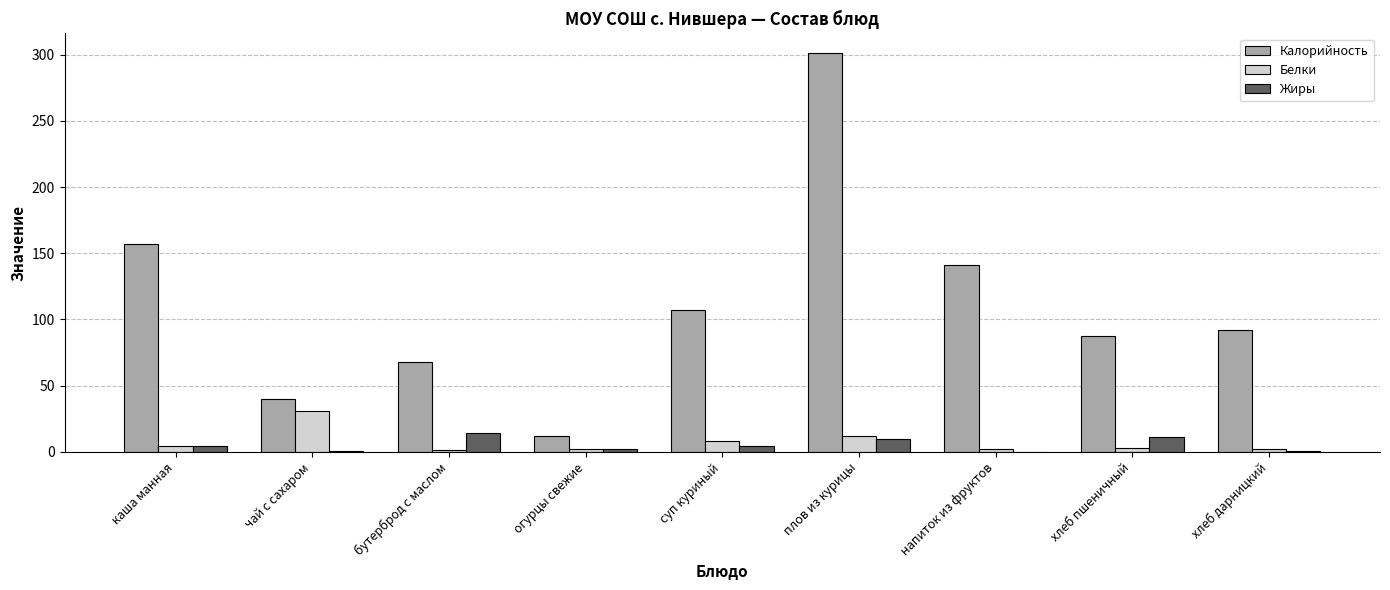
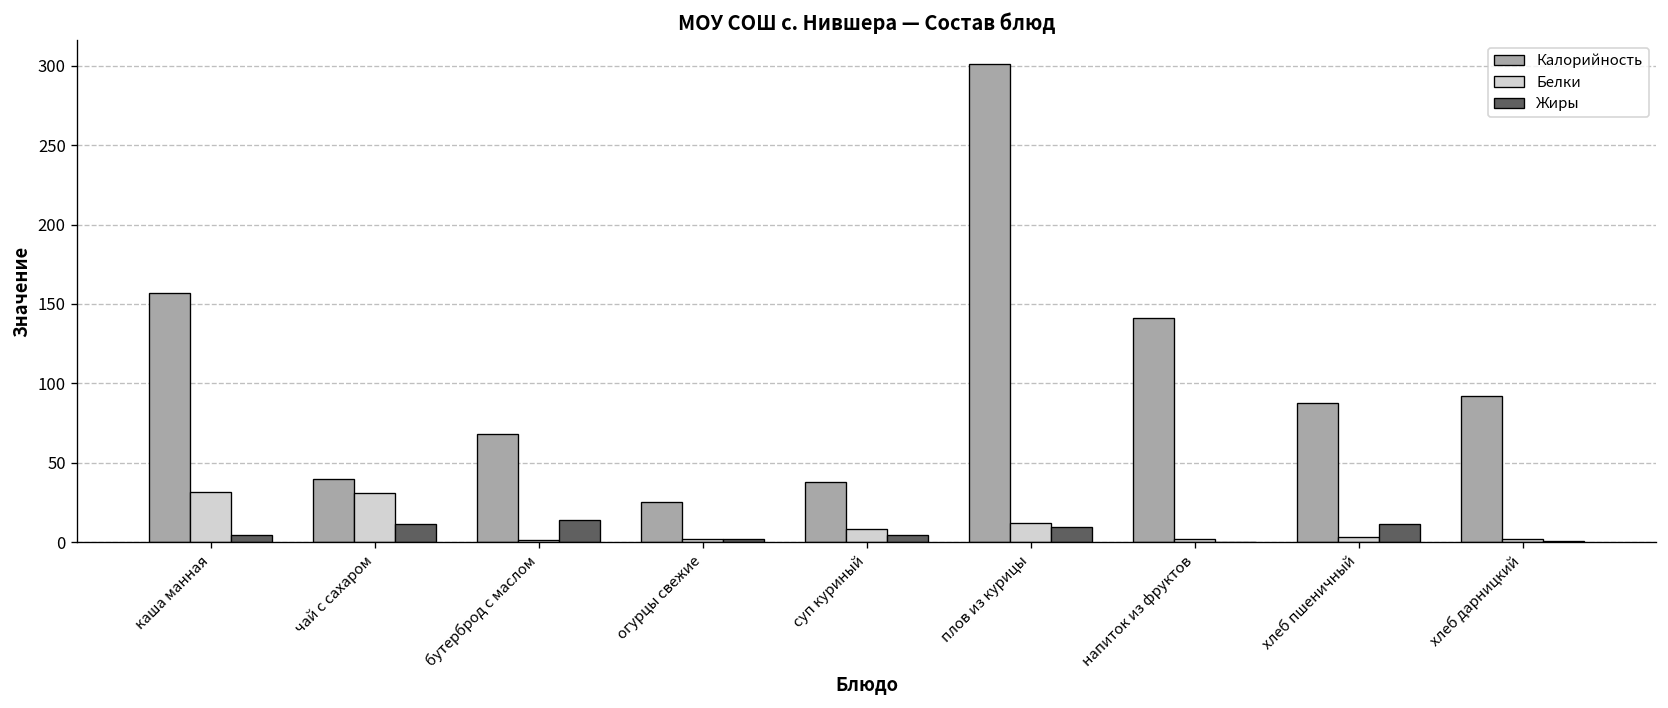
Белки, каша манная: 5 -> 31
Жиры, чай с сахаром: 1 -> 11
Калорийность, огурцы свежие: 12 -> 25
Калорийность, суп куриный: 107 -> 38
